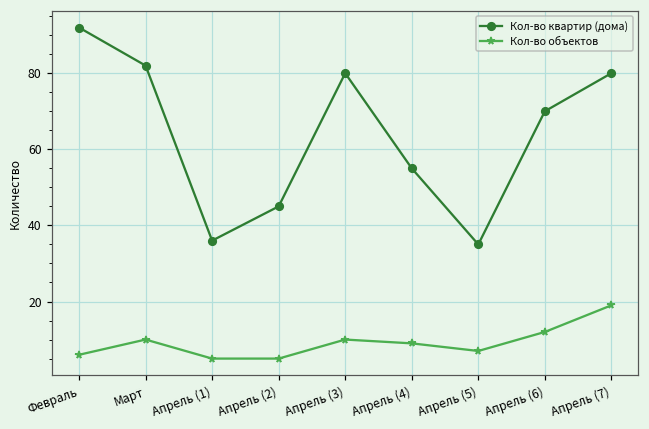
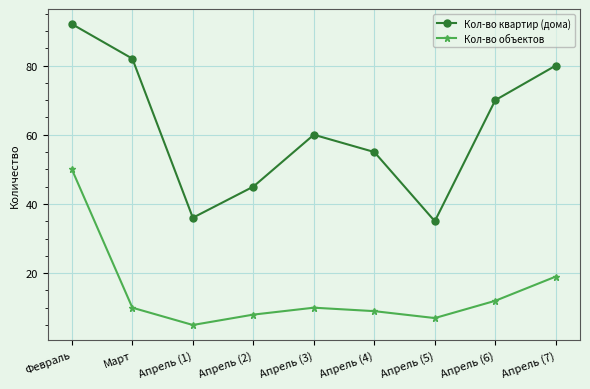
Кол-во объектов, Февраль: 6 -> 50
Кол-во объектов, Апрель (2): 5 -> 8
Кол-во квартир (дома), Апрель (3): 80 -> 60
